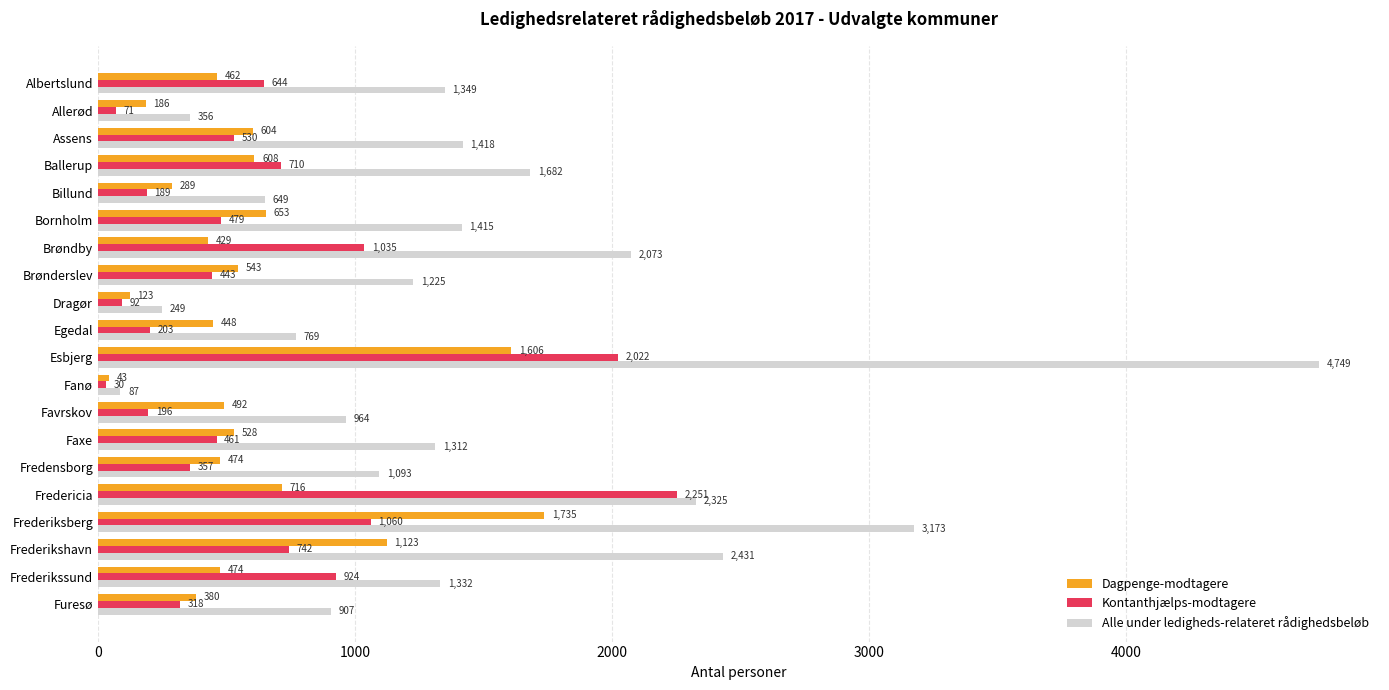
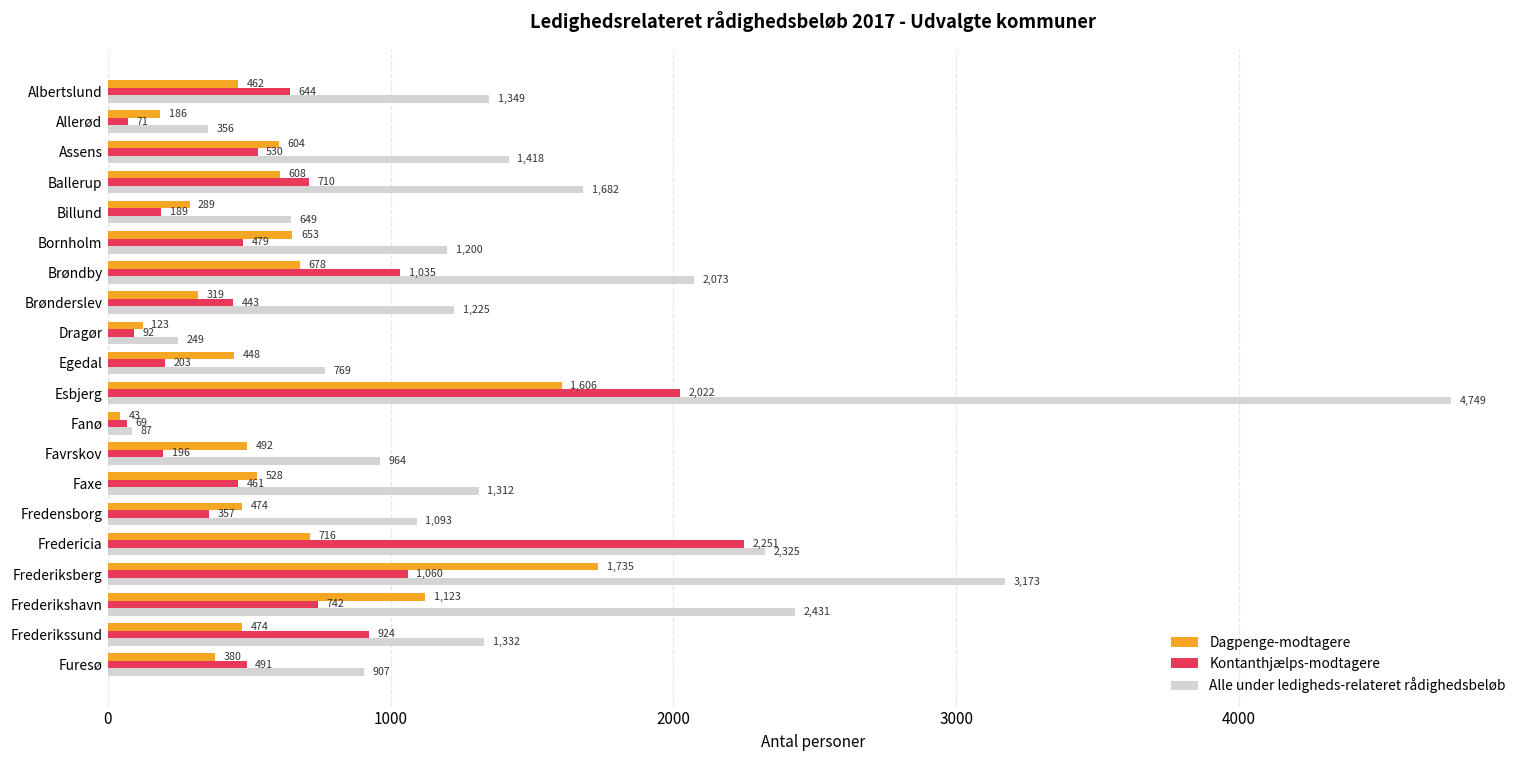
Alle under ledigheds-relateret rådighedsbeløb, Bornholm: 1,415 -> 1,200
Dagpenge-modtagere, Brøndby: 429 -> 678
Dagpenge-modtagere, Brønderslev: 543 -> 319
Kontanthjælps-modtagere, Fanø: 30 -> 69
Kontanthjælps-modtagere, Furesø: 318 -> 491
